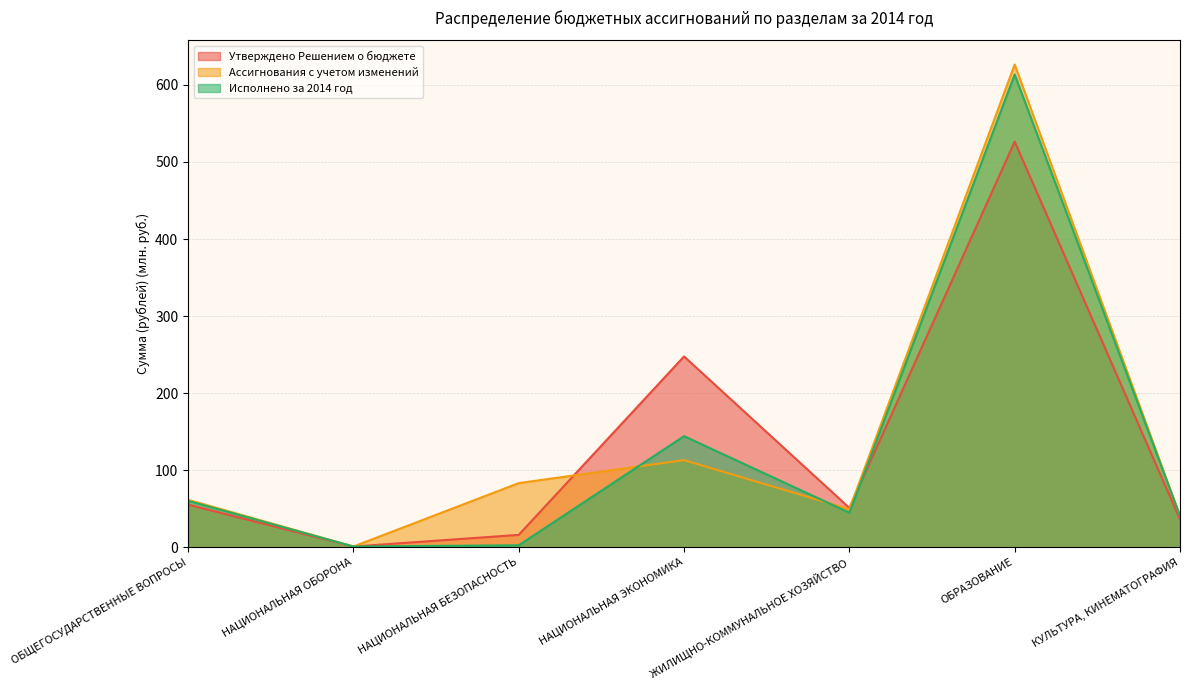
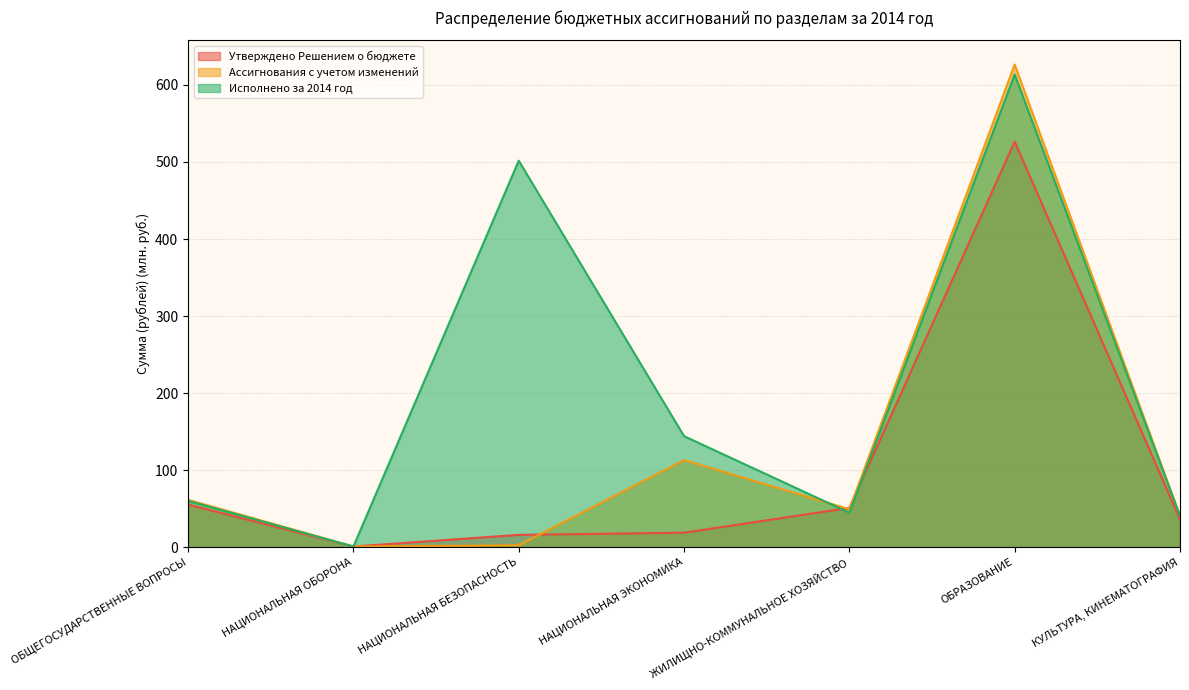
Ассигнования с учетом изменений, НАЦИОНАЛЬНАЯ БЕЗОПАСНОСТЬ: 80 -> 0
Исполнено за 2014 год, НАЦИОНАЛЬНАЯ БЕЗОПАСНОСТЬ: 0 -> 500
Утверждено Решением о бюджете, НАЦИОНАЛЬНАЯ ЭКОНОМИКА: 250 -> 20
